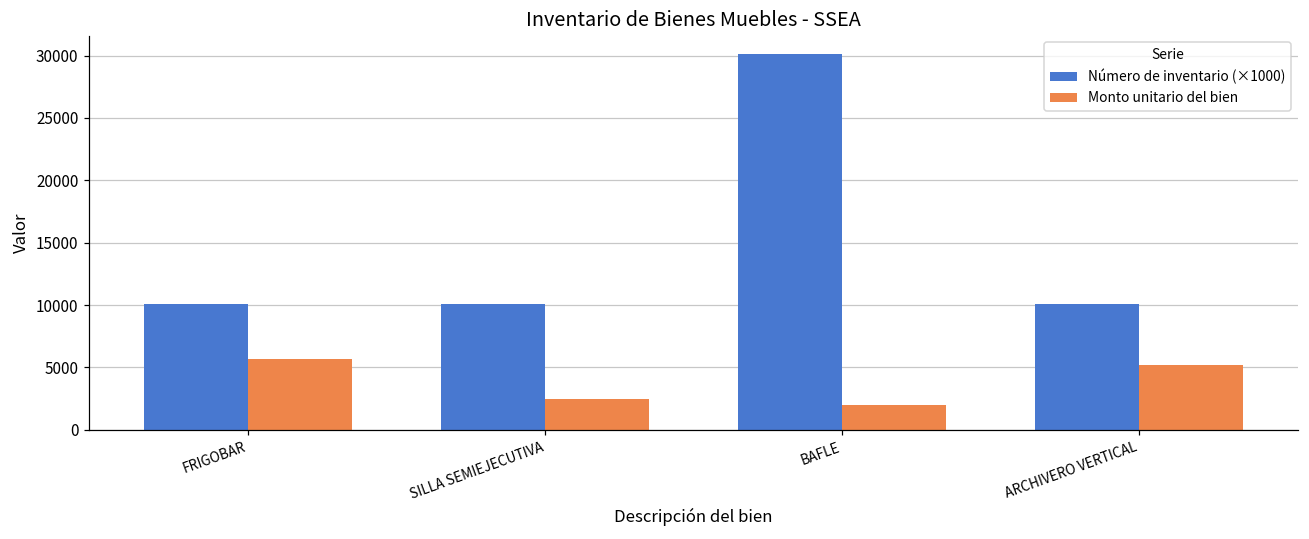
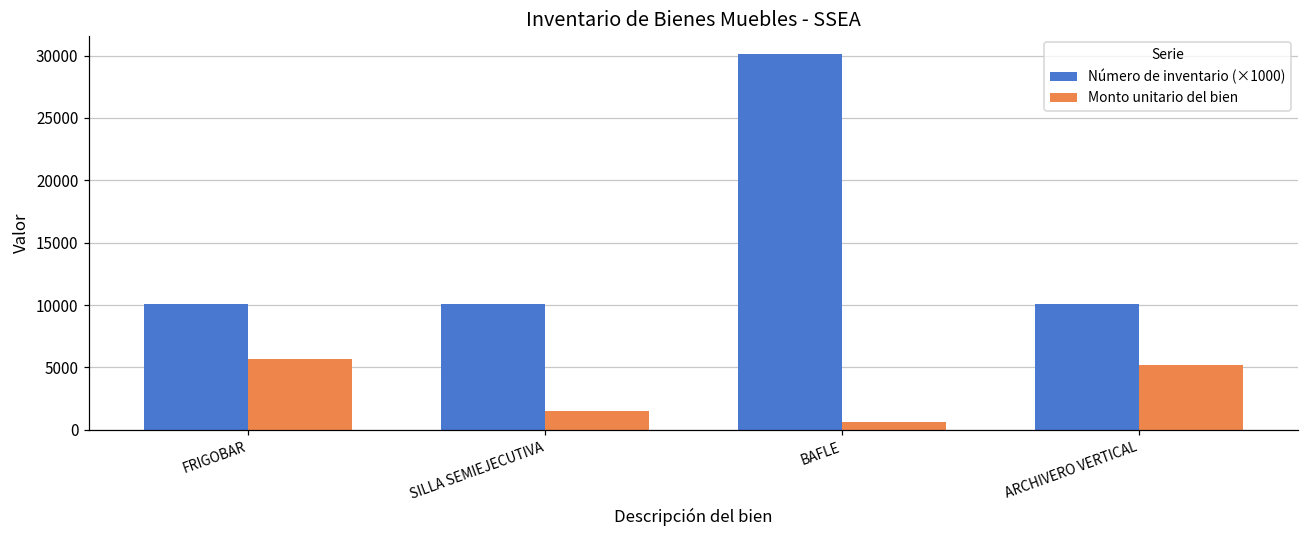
Monto unitario del bien, SILLA SEMIEJECUTIVA: 2400 -> 1500
Monto unitario del bien, BAFLE: 2000 -> 700
